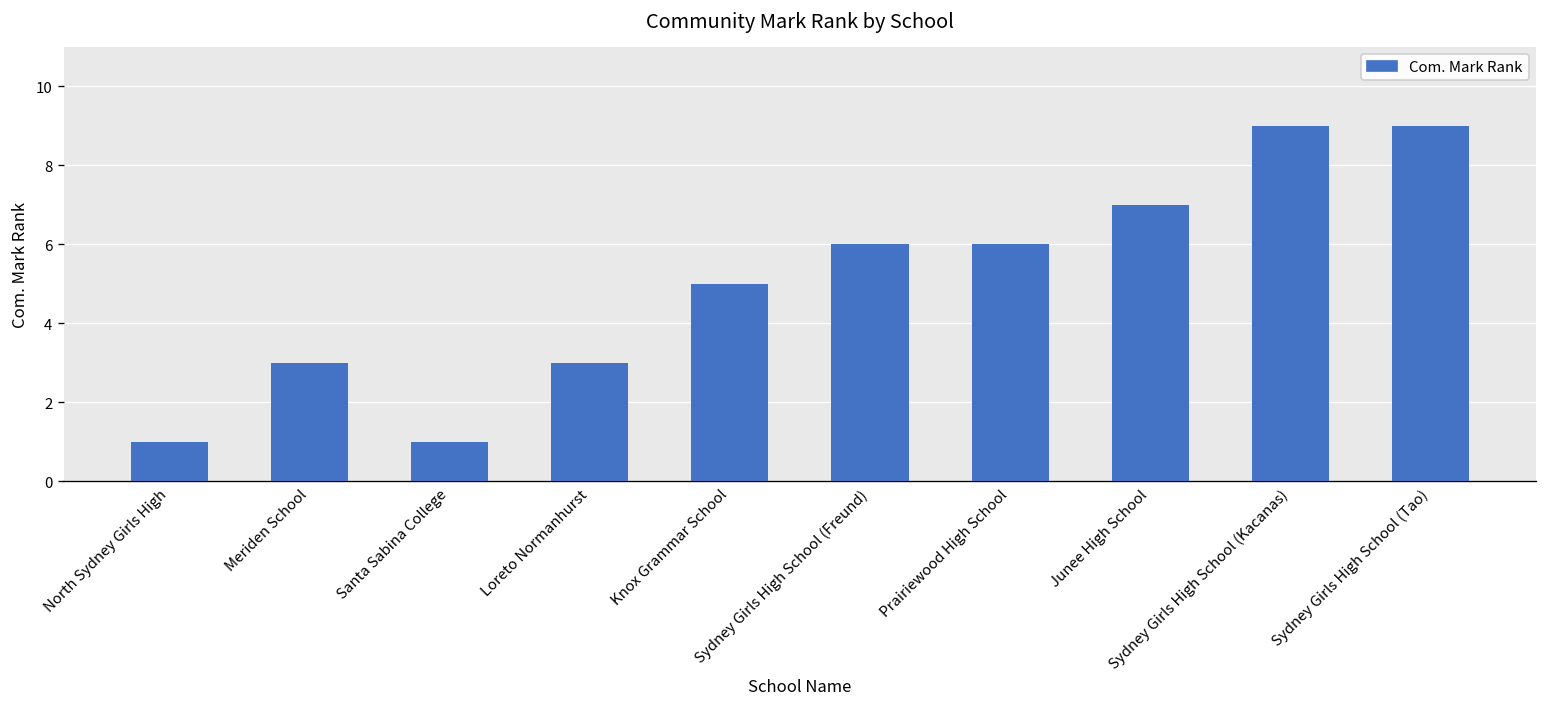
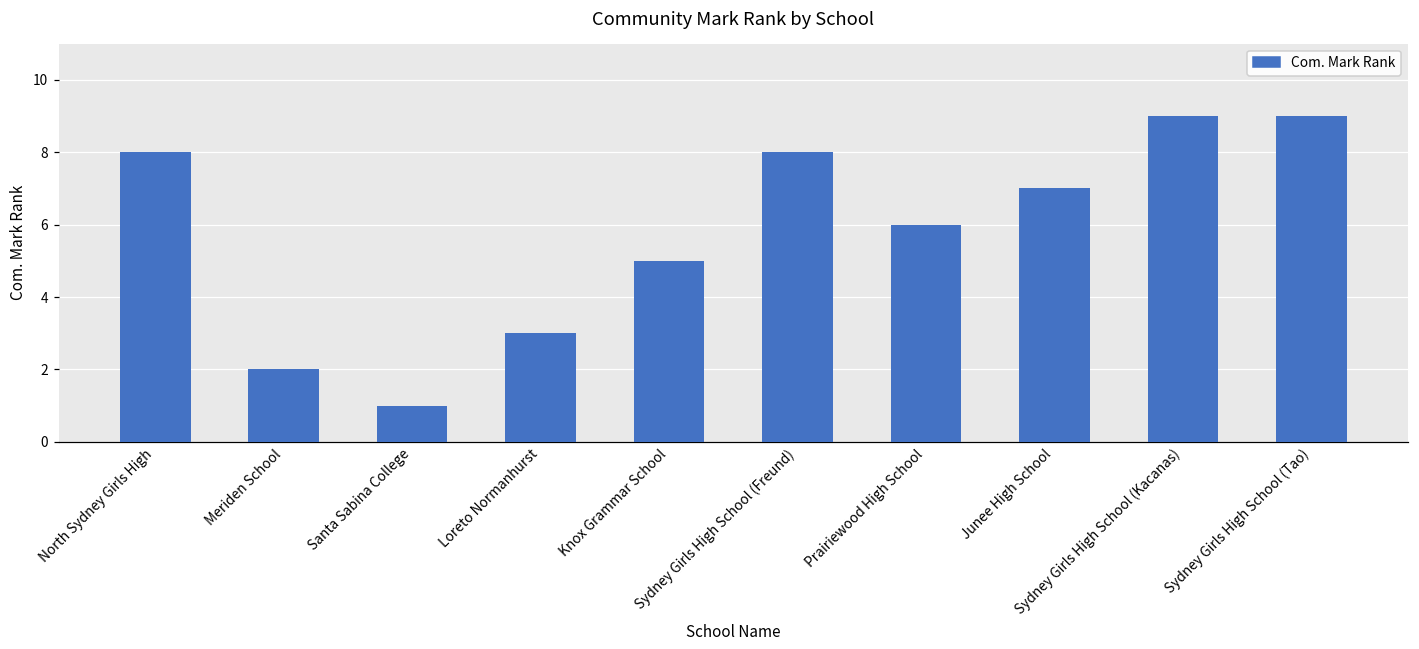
North Sydney Girls High: 1 -> 8
Meriden School: 3 -> 2
Sydney Girls High School (Freund): 6 -> 8
